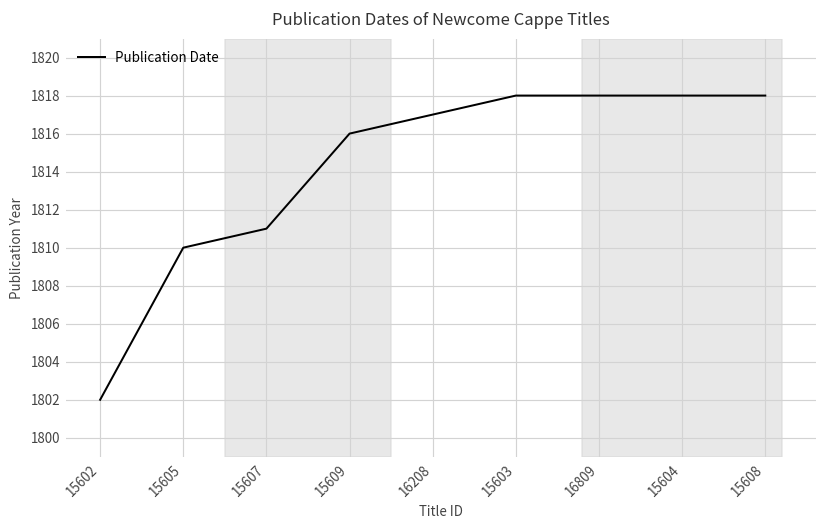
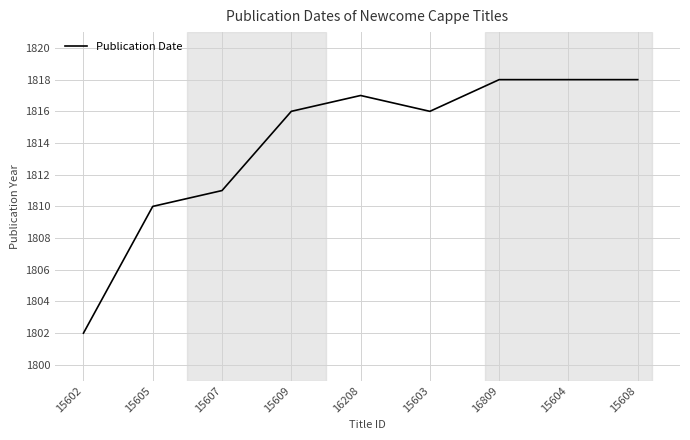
15603: 1818 -> 1816
